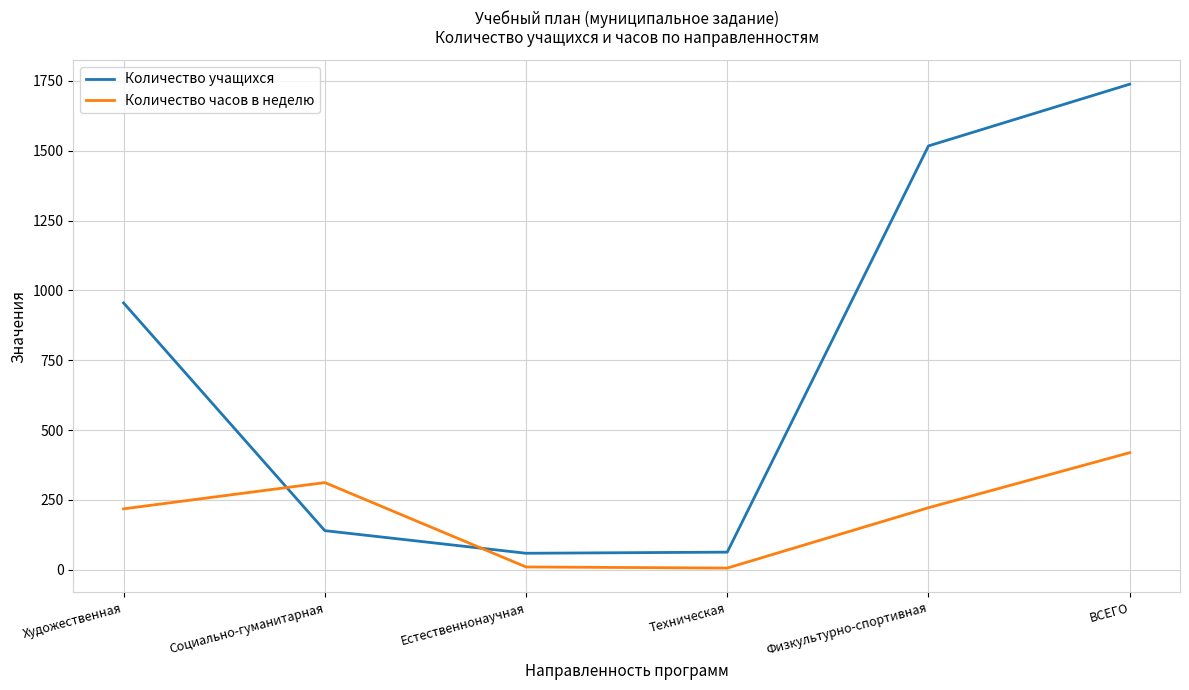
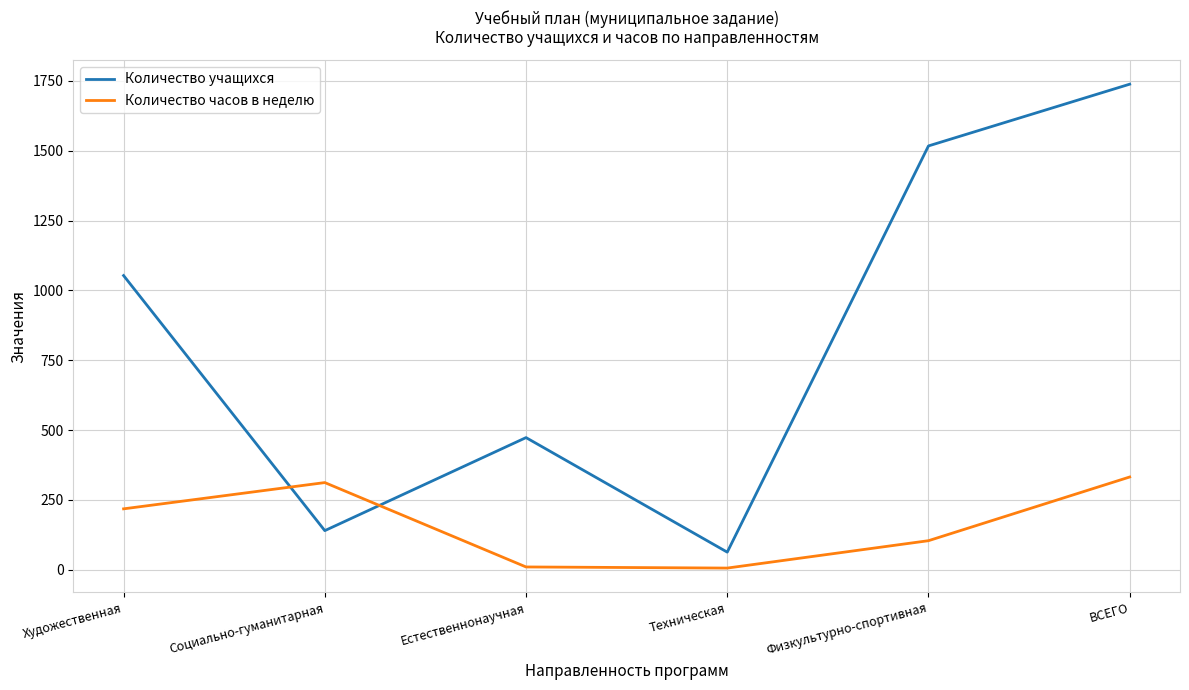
Количество учащихся, Художественная: 960 -> 1050
Количество учащихся, Естественнонаучная: 60 -> 470
Количество часов в неделю, Физкультурно-спортивная: 220 -> 100
Количество часов в неделю, ВСЕГО: 420 -> 330
